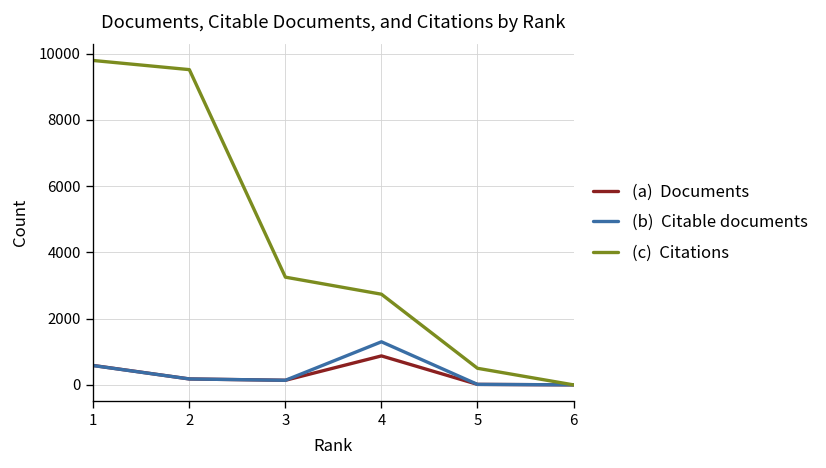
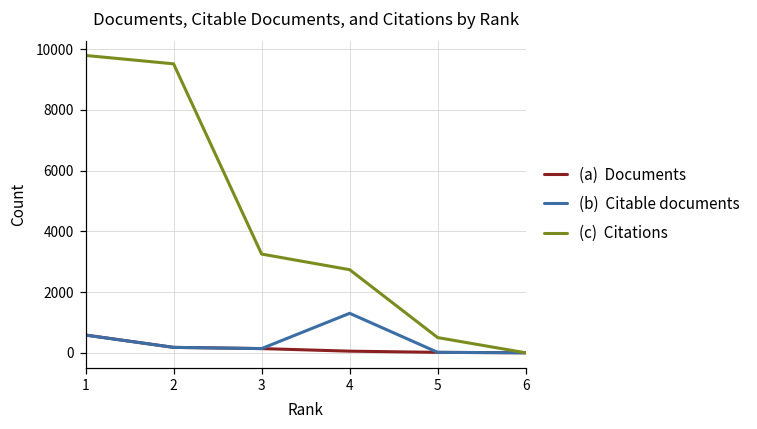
(a) Documents, 4: 900 -> 100
